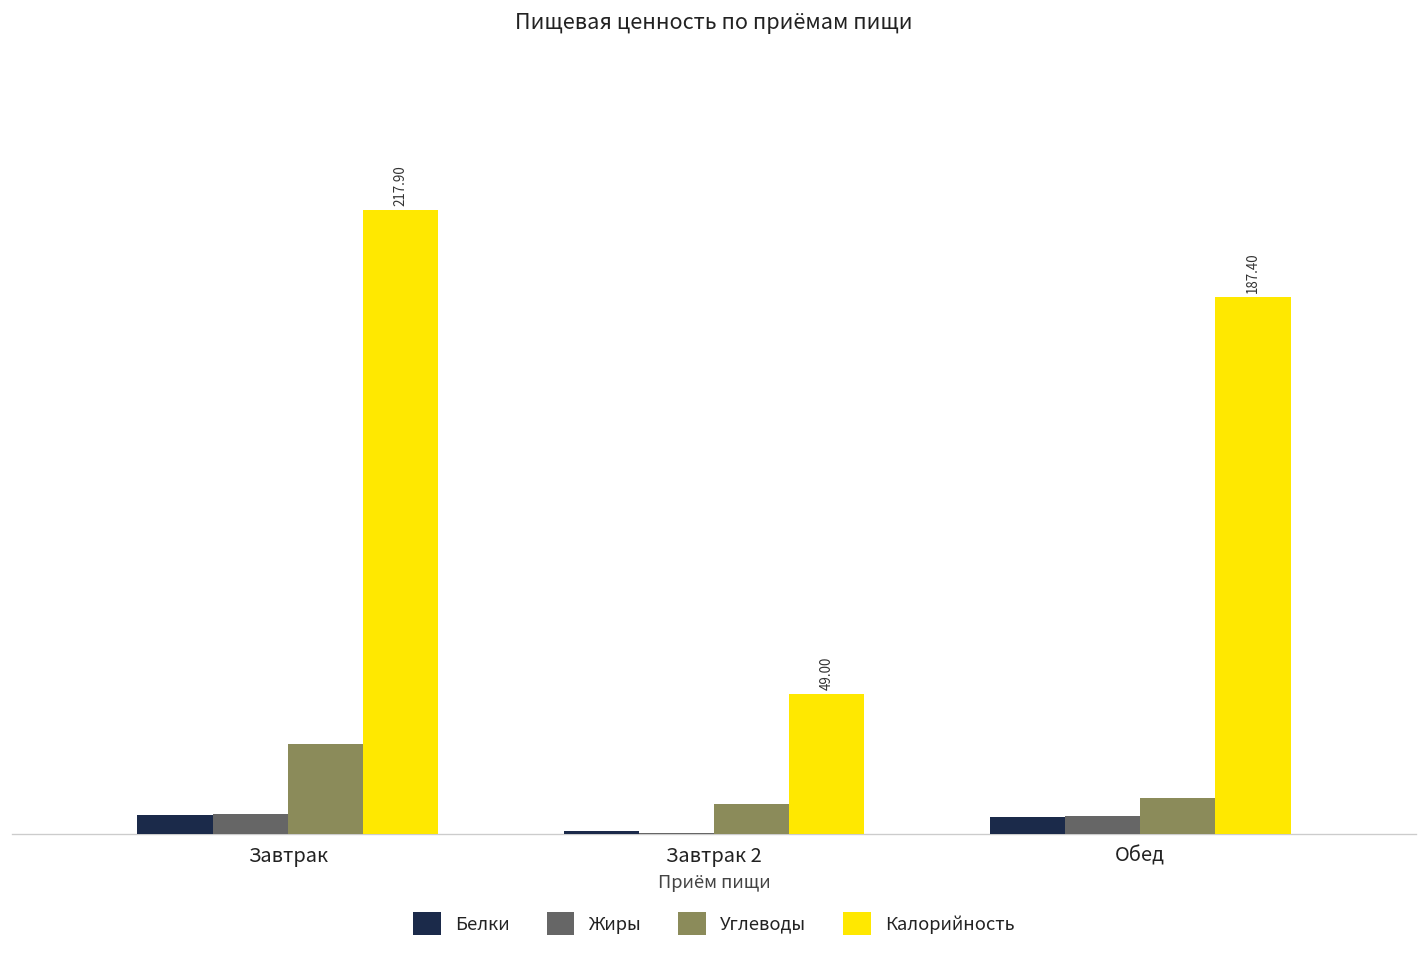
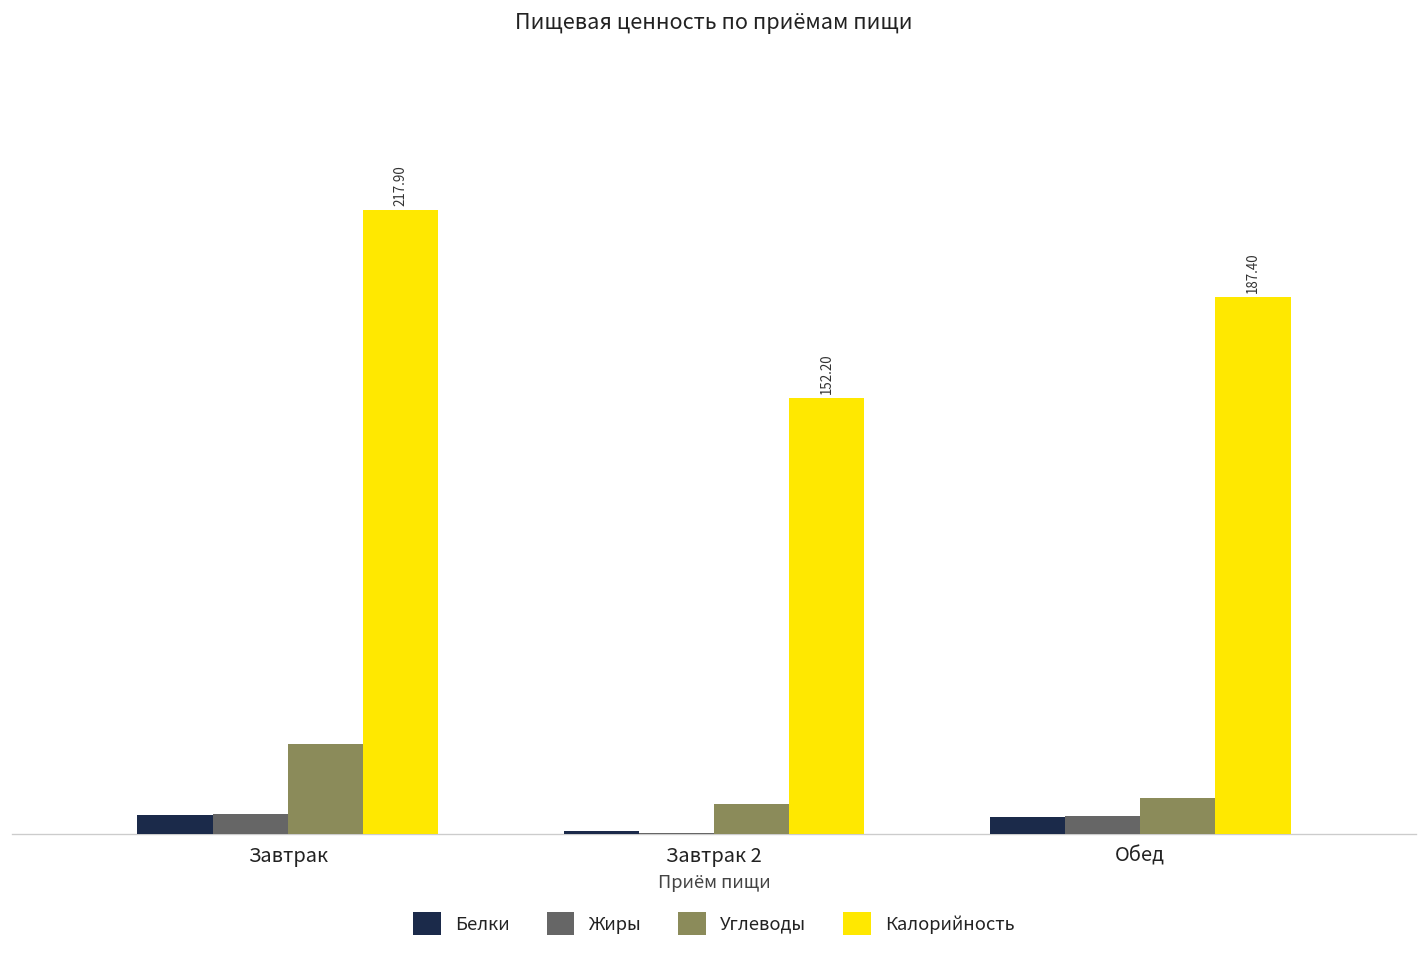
Калорийность, Завтрак 2: 49.00 -> 152.20
